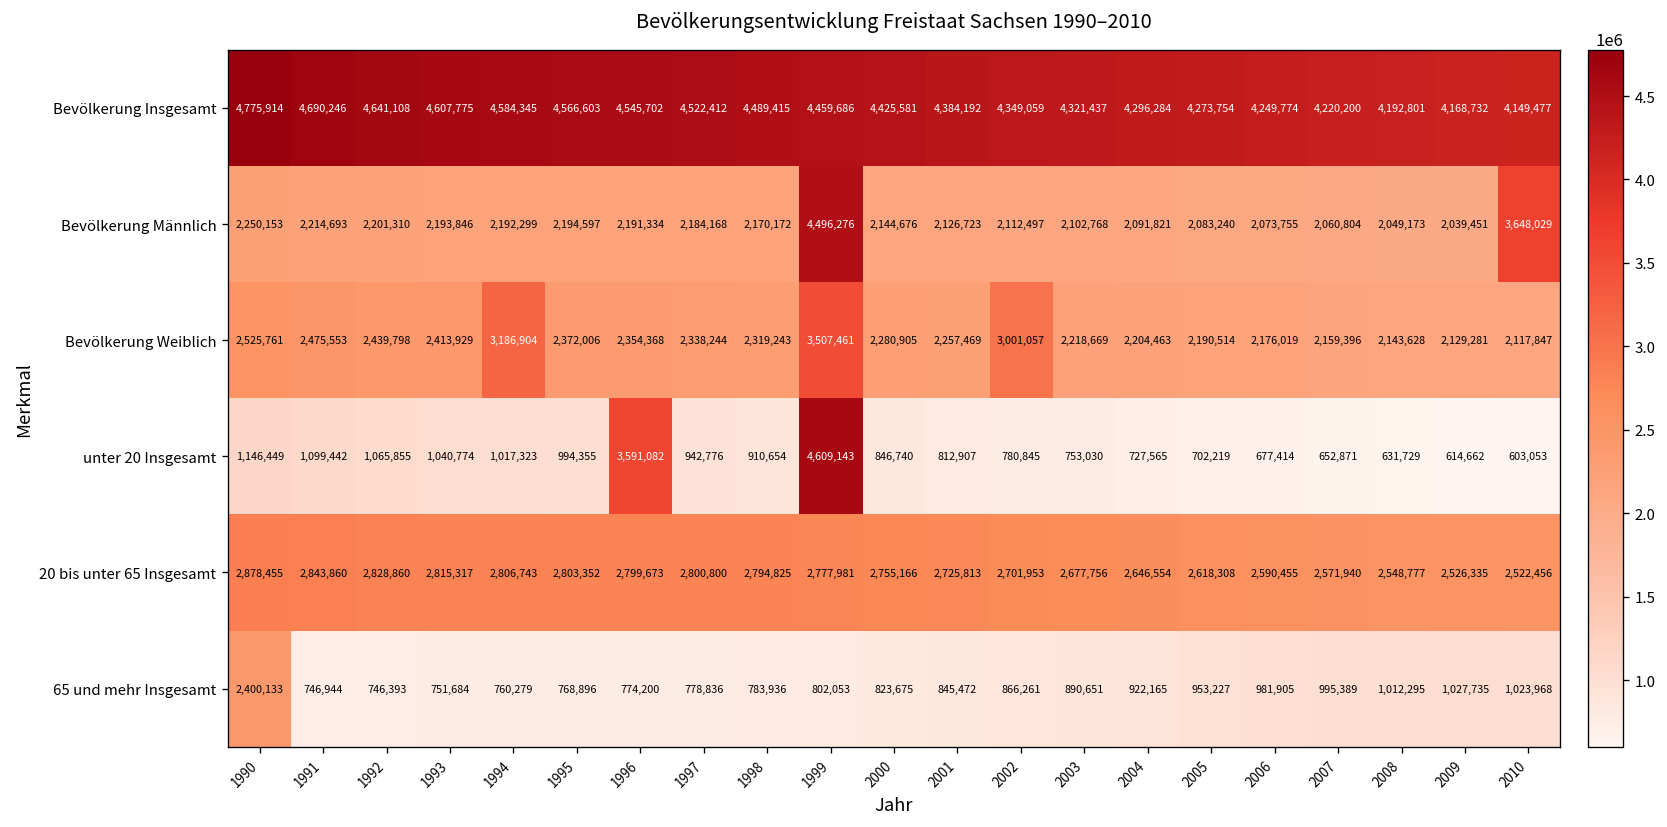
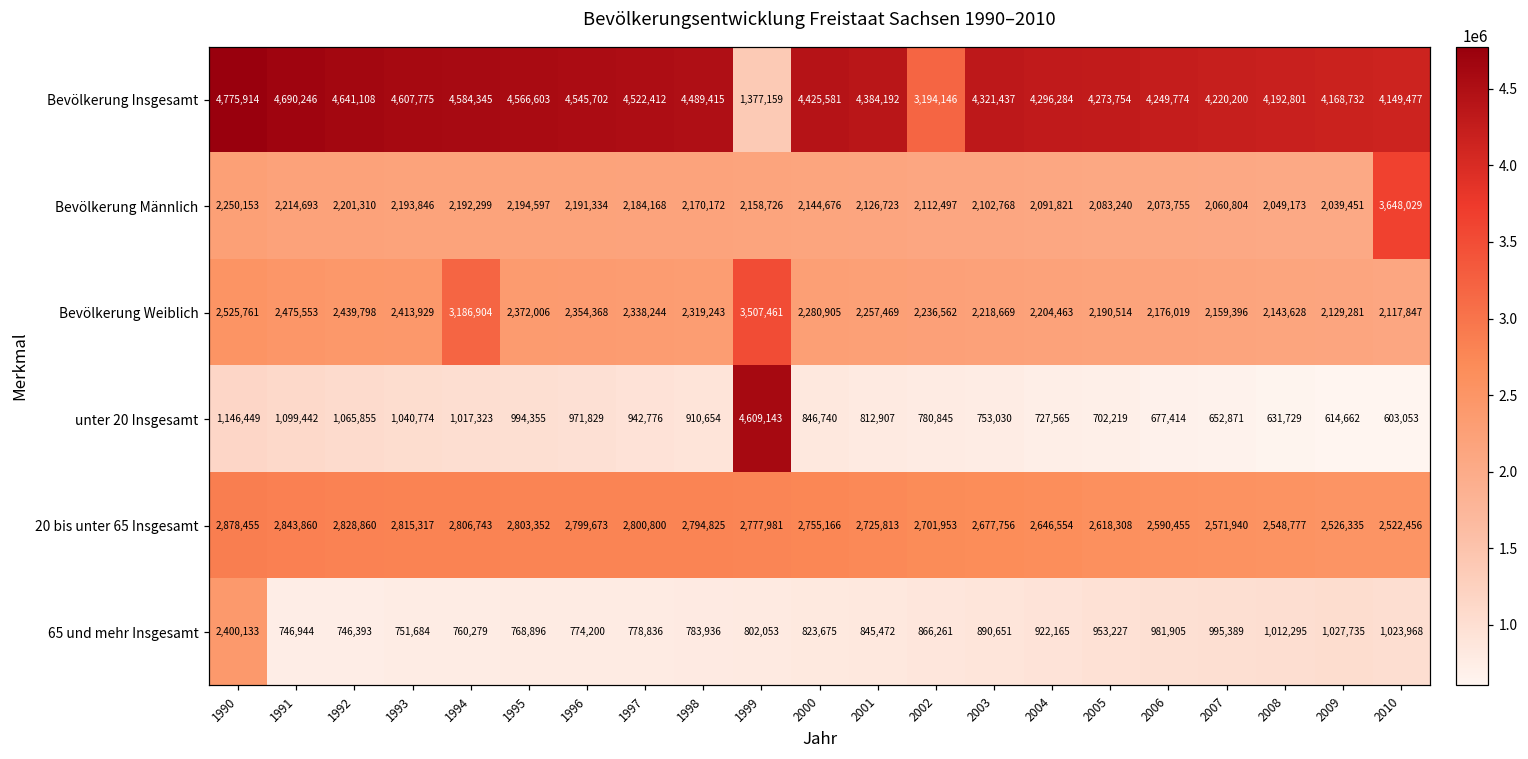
Bevölkerung Insgesamt, 1999: 4,459,686 -> 1,377,159
Bevölkerung Insgesamt, 2002: 4,349,059 -> 3,194,146
Bevölkerung Männlich, 1999: 4,496,276 -> 2,158,726
Bevölkerung Weiblich, 2002: 3,001,057 -> 2,236,562
unter 20 Insgesamt, 1996: 3,591,082 -> 971,829
